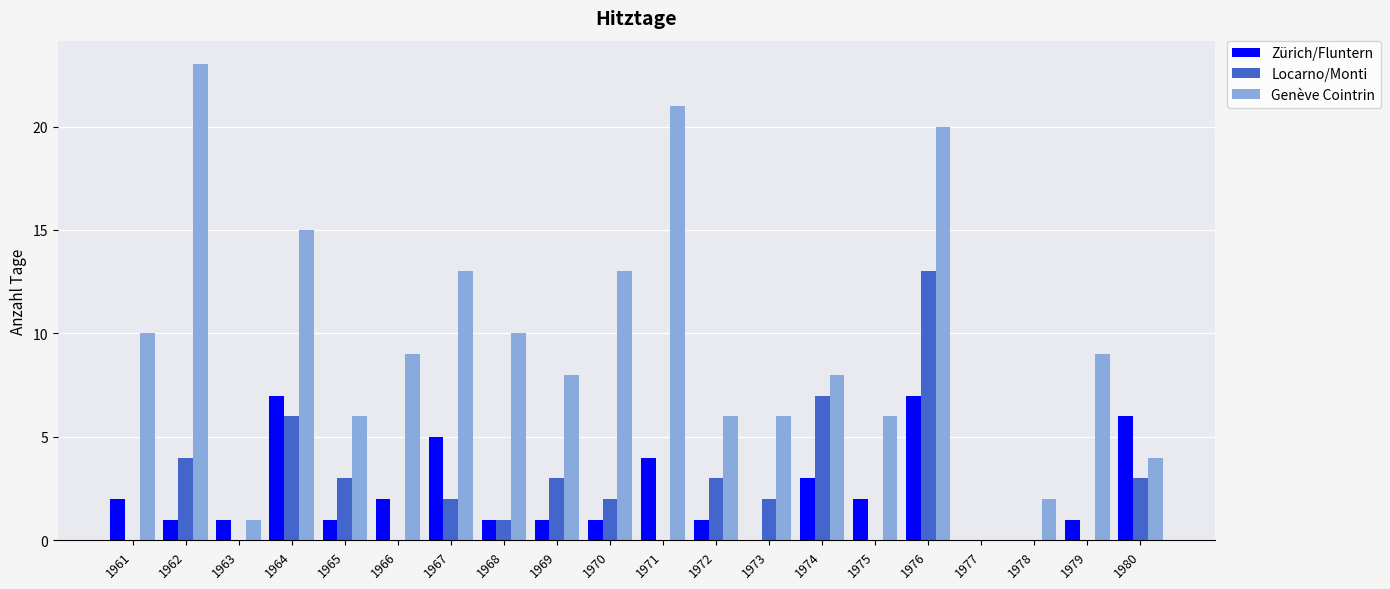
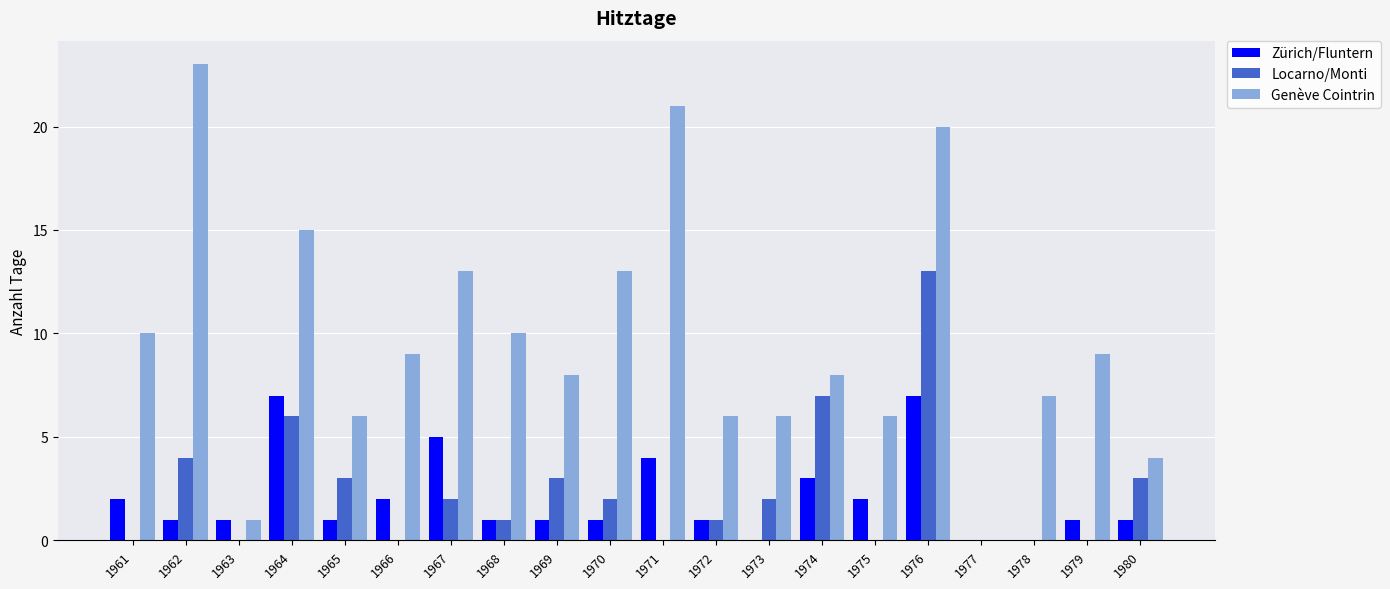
Locarno/Monti, 1972: 3 -> 1
Genève Cointrin, 1978: 2 -> 7
Zürich/Fluntern, 1980: 6 -> 1
